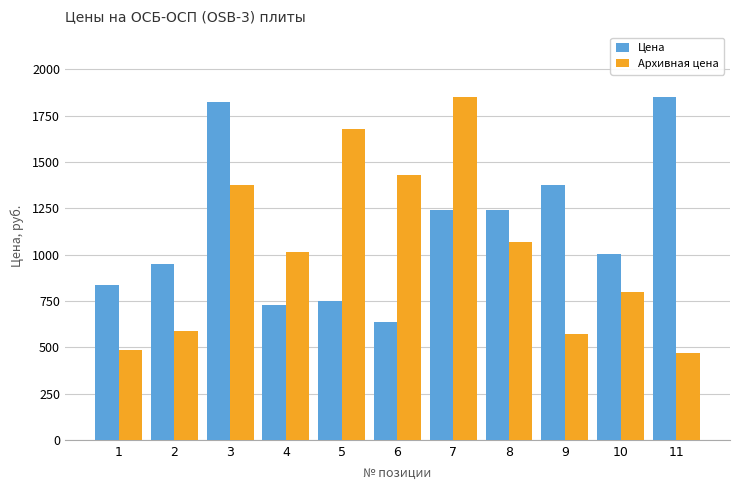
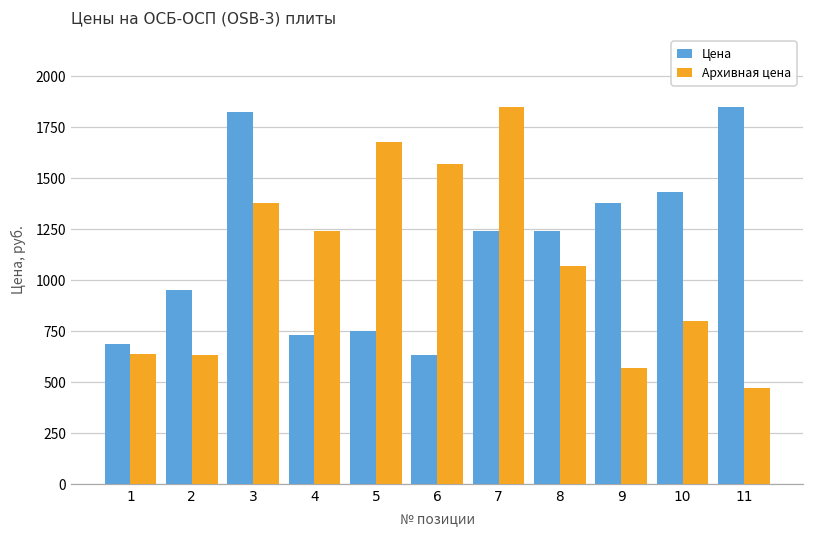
Цена, 1: 840 -> 690
Архивная цена, 1: 490 -> 640
Архивная цена, 2: 590 -> 640
Архивная цена, 4: 1010 -> 1240
Архивная цена, 6: 1430 -> 1570
Цена, 10: 1000 -> 1430
